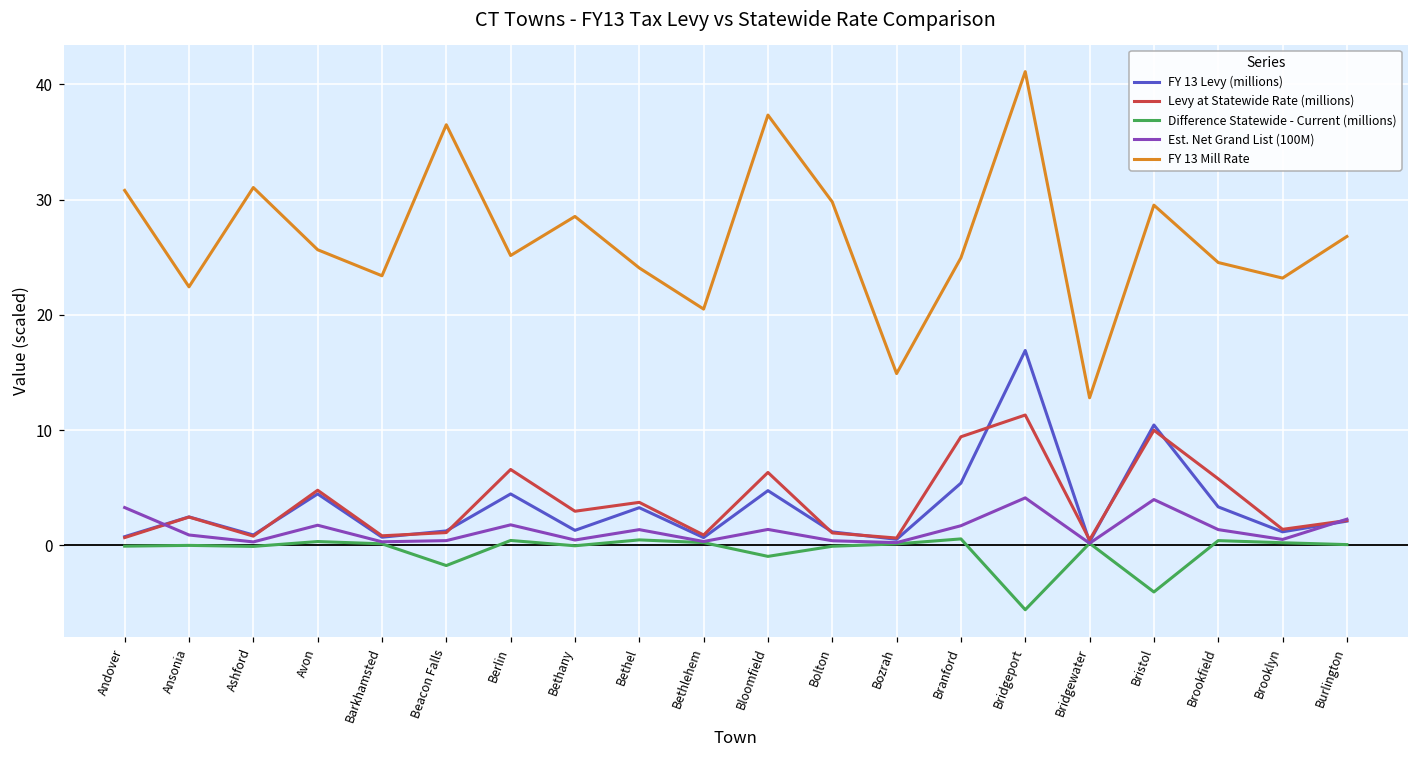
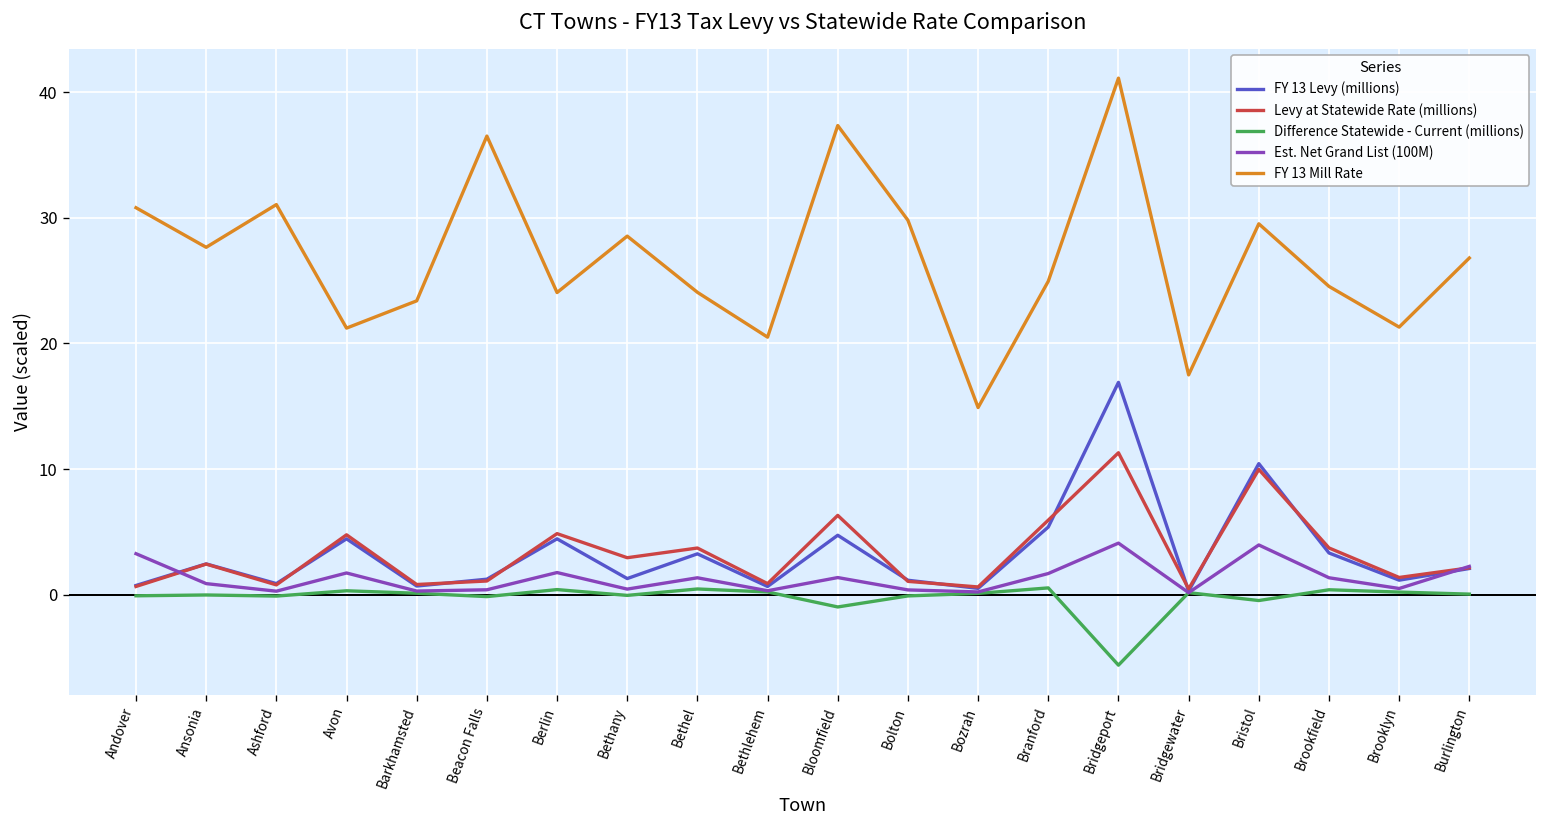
FY 13 Mill Rate, Ansonia: 22.4 -> 27.7
FY 13 Mill Rate, Avon: 25.7 -> 21.2
Difference Statewide - Current (millions), Beacon Falls: -1.8 -> -0.1
Levy at Statewide Rate (millions), Berlin: 6.6 -> 4.9
FY 13 Mill Rate, Berlin: 25.2 -> 24.1
Levy at Statewide Rate (millions), Branford: 9.4 -> 5.9
FY 13 Mill Rate, Bridgewater: 12.8 -> 17.5
Difference Statewide - Current (millions), Bristol: -4.1 -> -0.5
Levy at Statewide Rate (millions), Brookfield: 5.8 -> 3.7
FY 13 Mill Rate, Brooklyn: 23.2 -> 21.3
